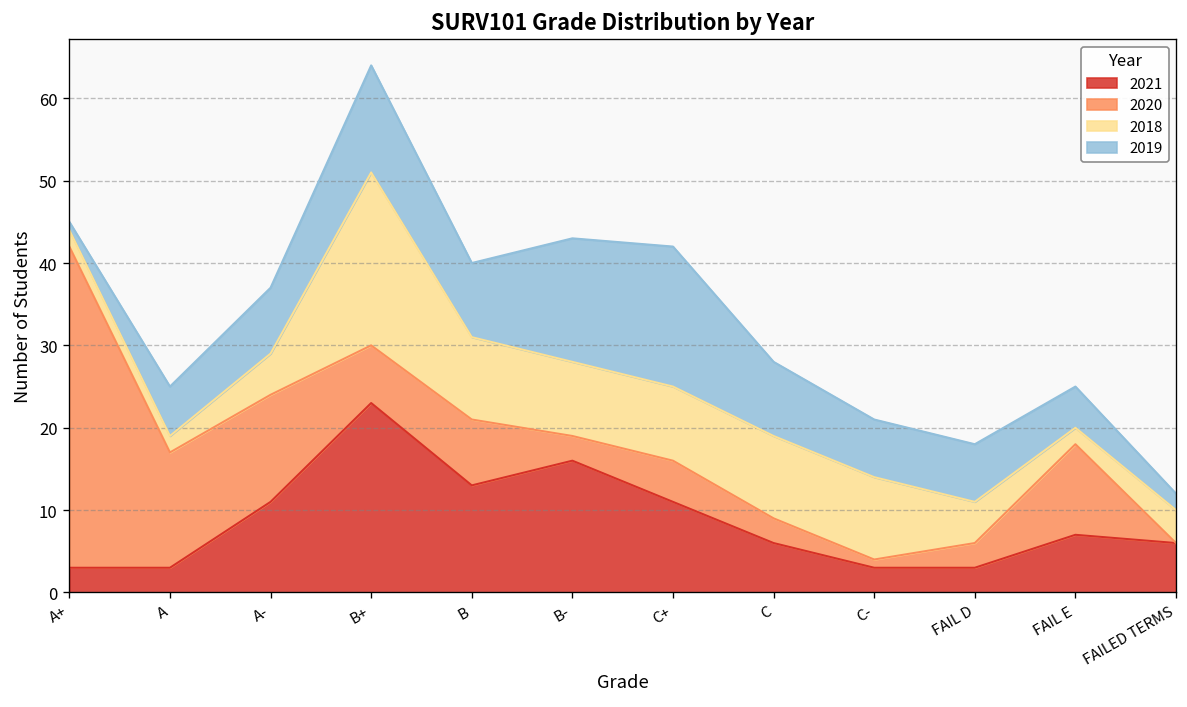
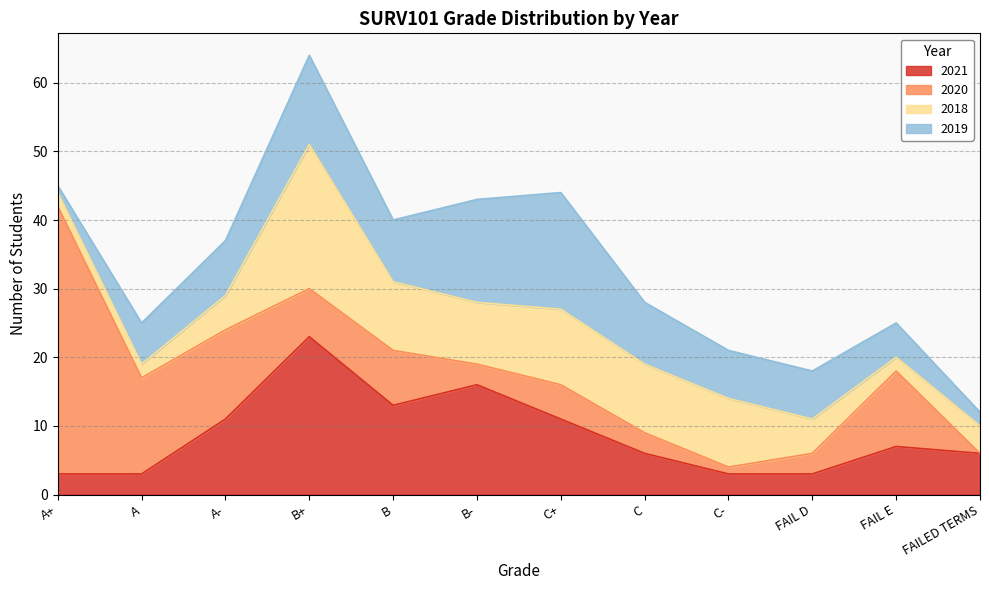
2018, C+: 9 -> 11
